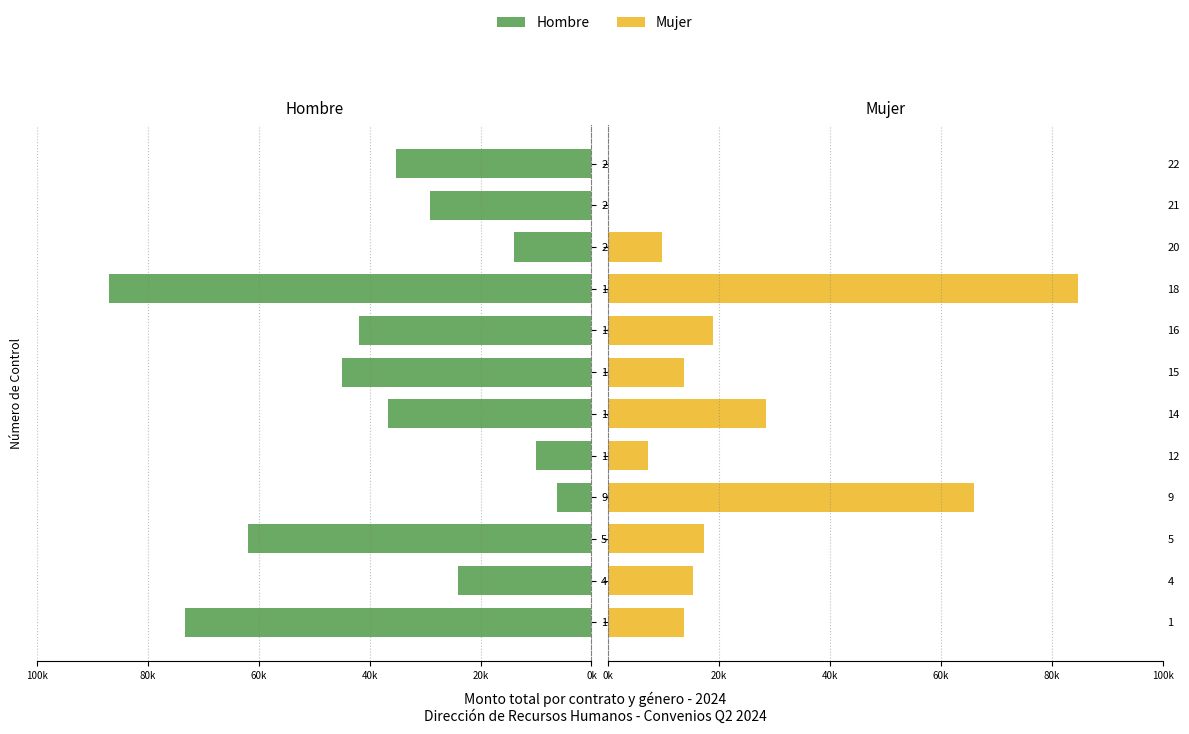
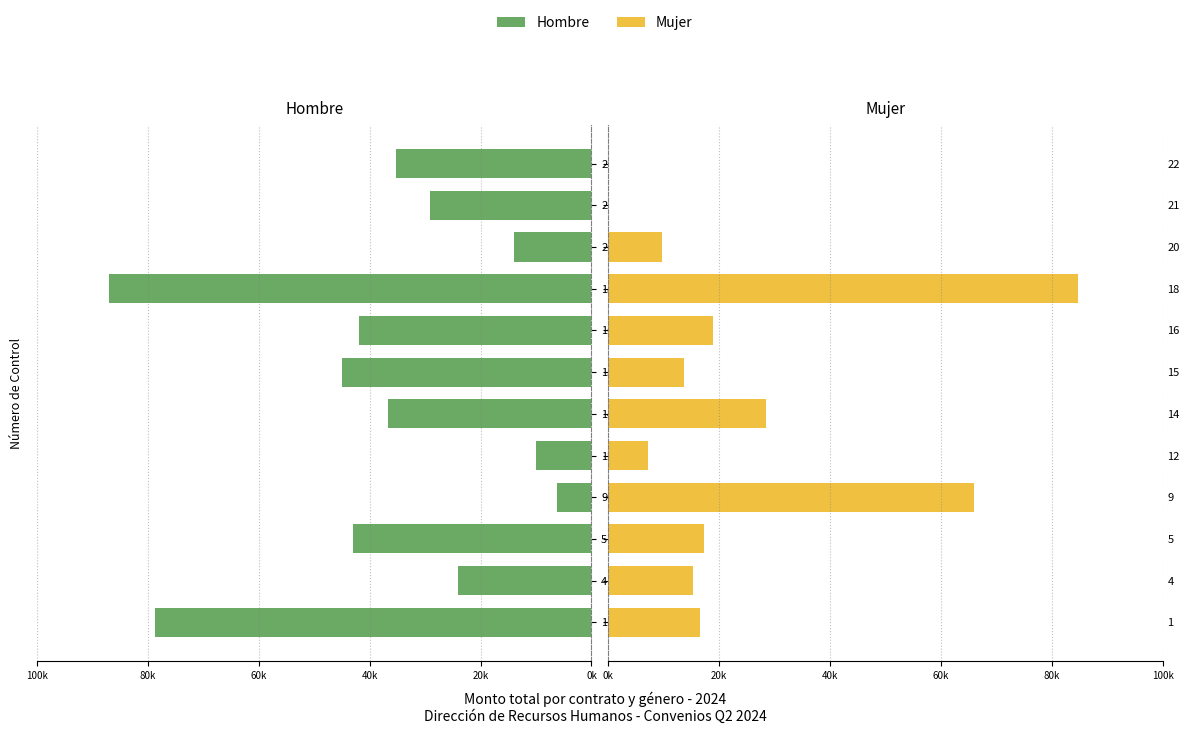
Hombre, 5: 62000 -> 43000
Hombre, 1: 73000 -> 79000
Mujer, 1: 14000 -> 17000
